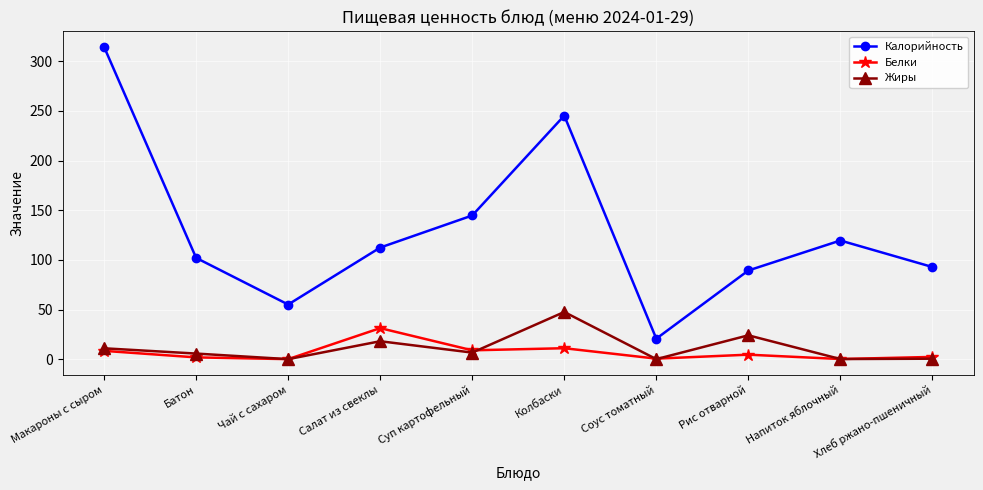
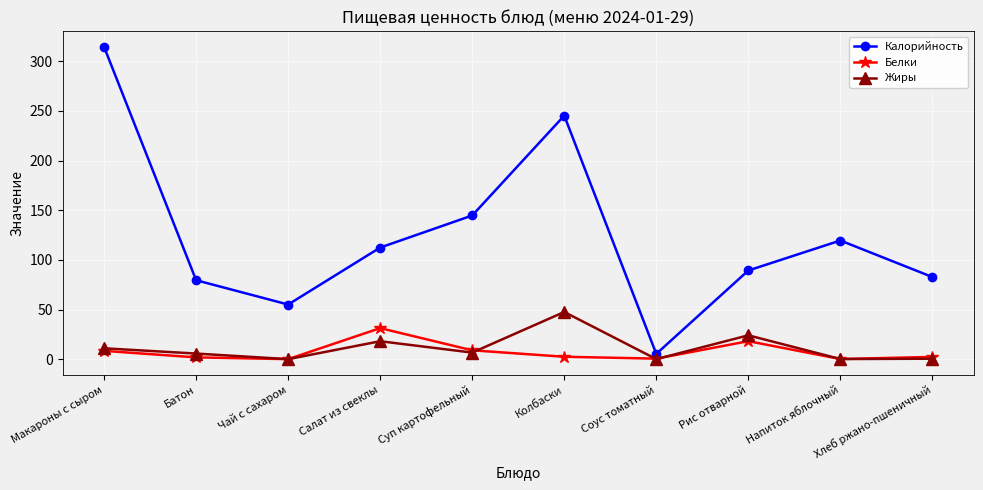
Калорийность, Батон: 100 -> 80
Белки, Колбаски: 10 -> 0
Калорийность, Соус томатный: 20 -> 10
Белки, Рис отварной: 0 -> 20
Калорийность, Хлеб ржано-пшеничный: 90 -> 80
